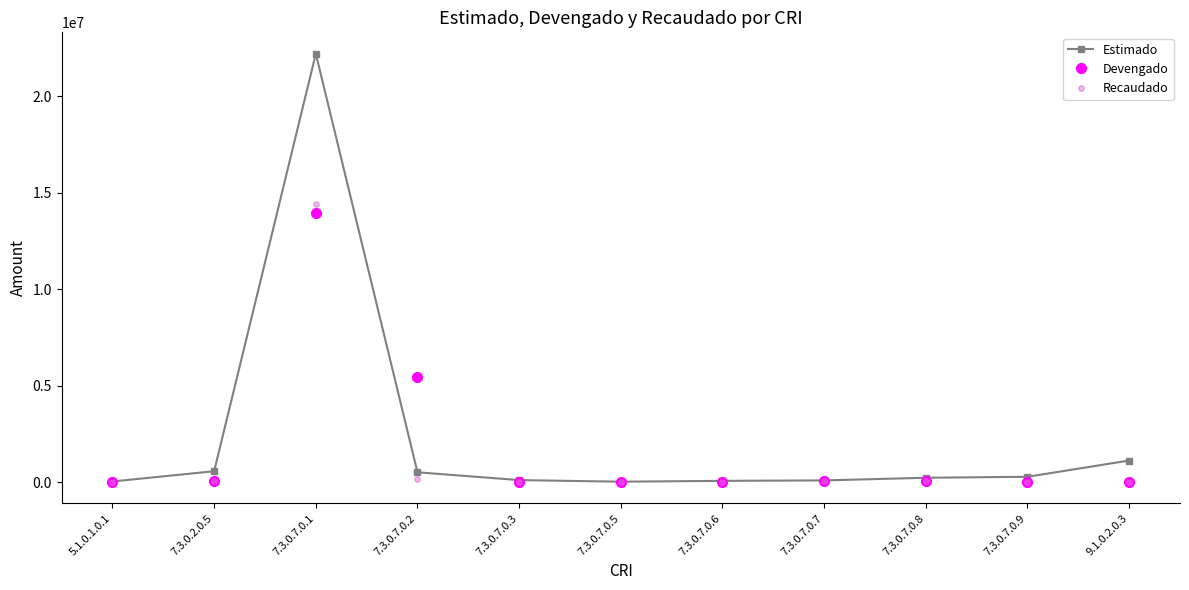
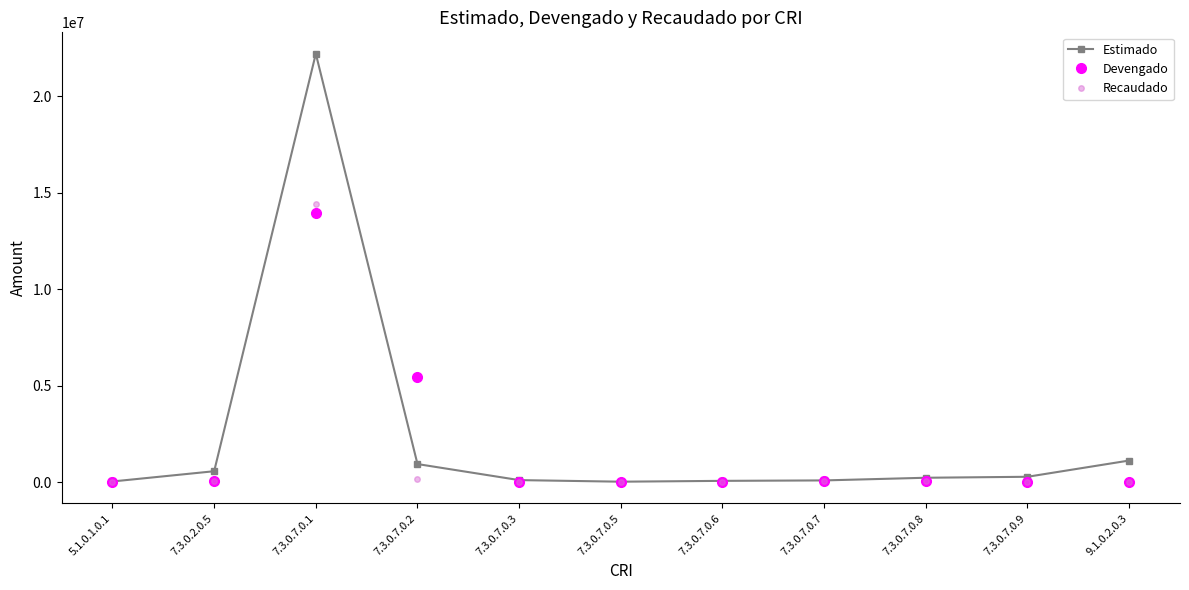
Estimado, 7.3.0.7.0.2: 500000 -> 900000
